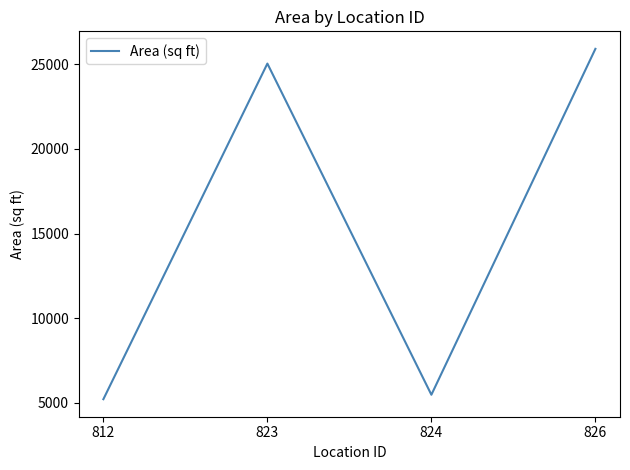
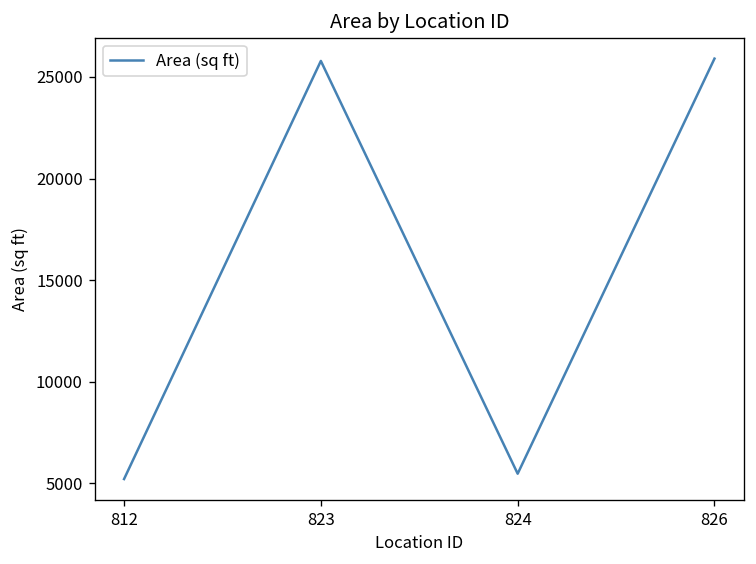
823: 25000 -> 25800
